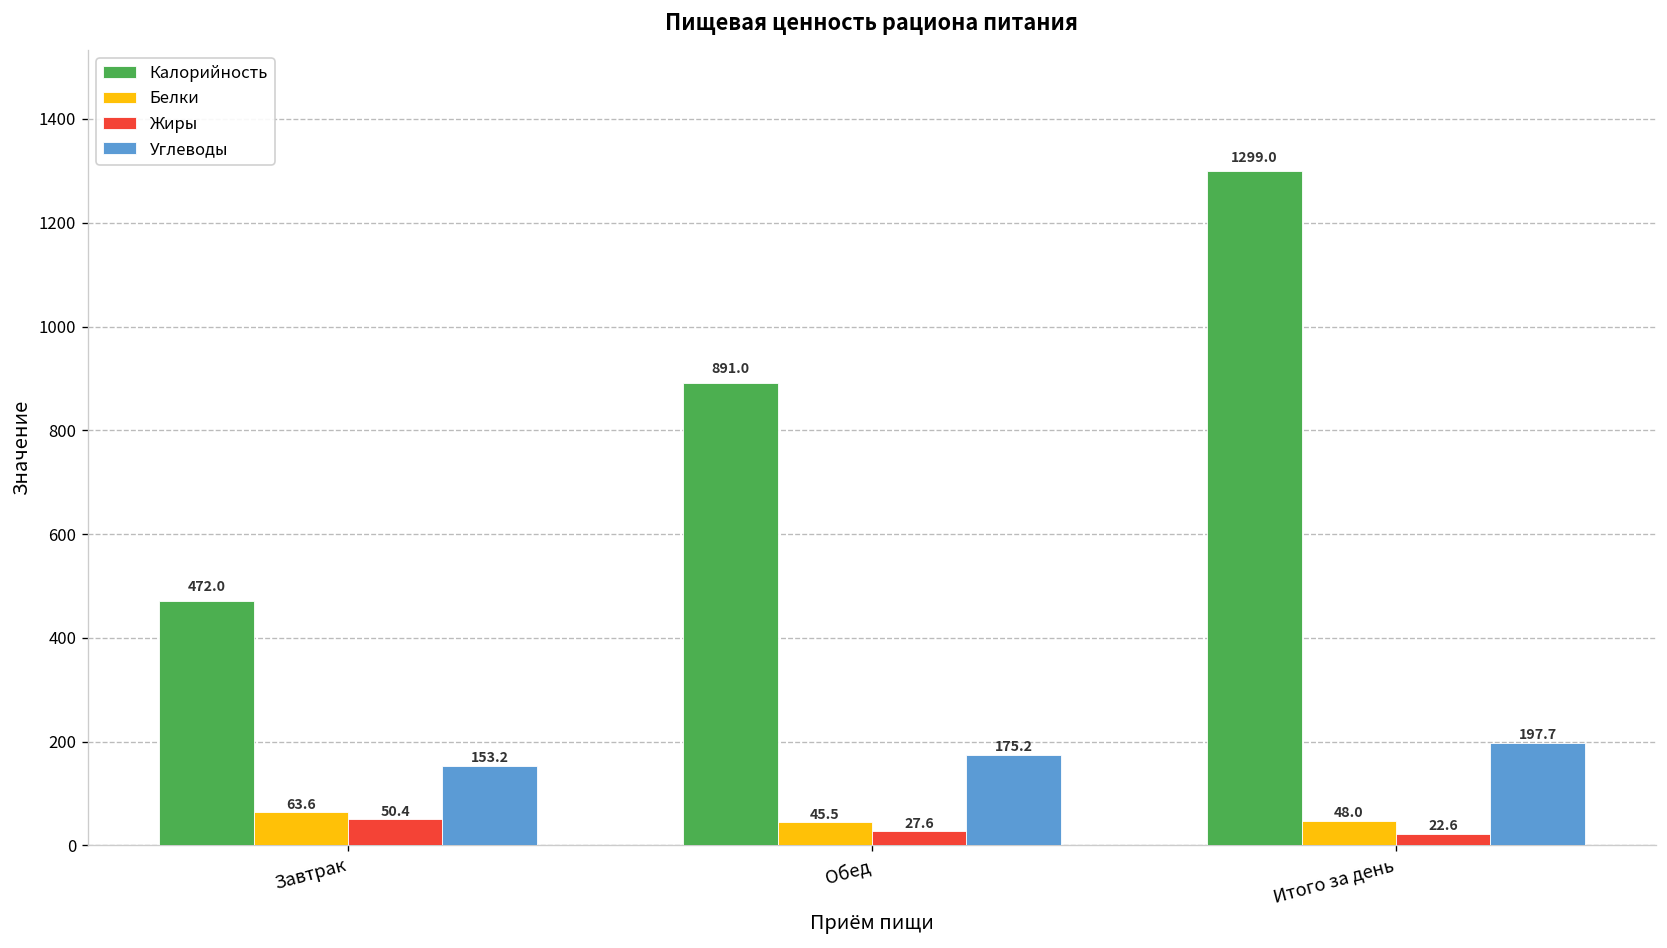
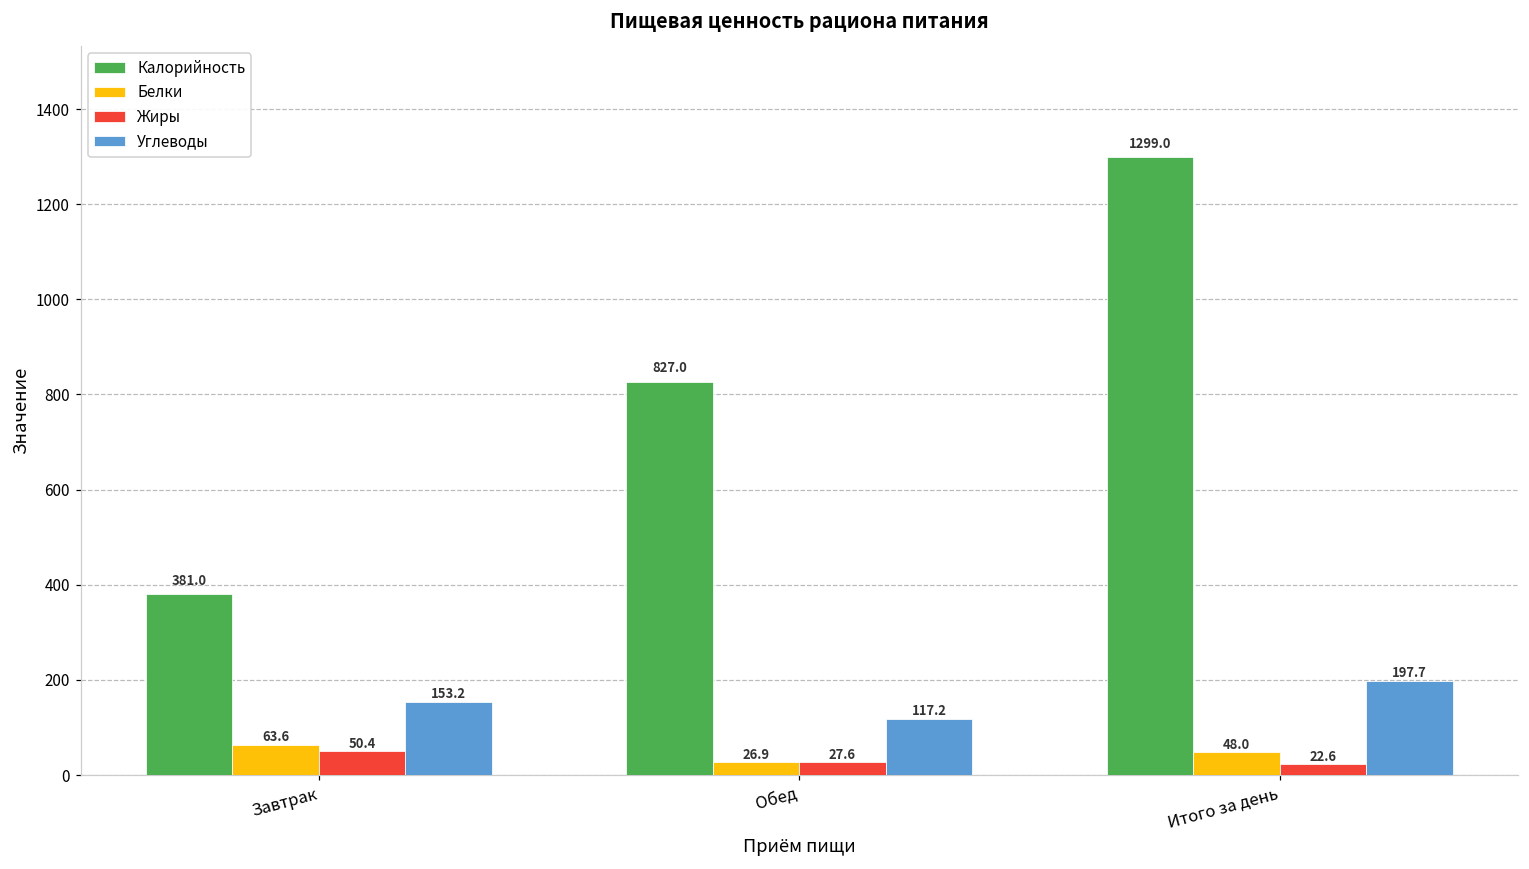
Калорийность, Завтрак: 472.0 -> 381.0
Калорийность, Обед: 891.0 -> 827.0
Белки, Обед: 45.5 -> 26.9
Углеводы, Обед: 175.2 -> 117.2
